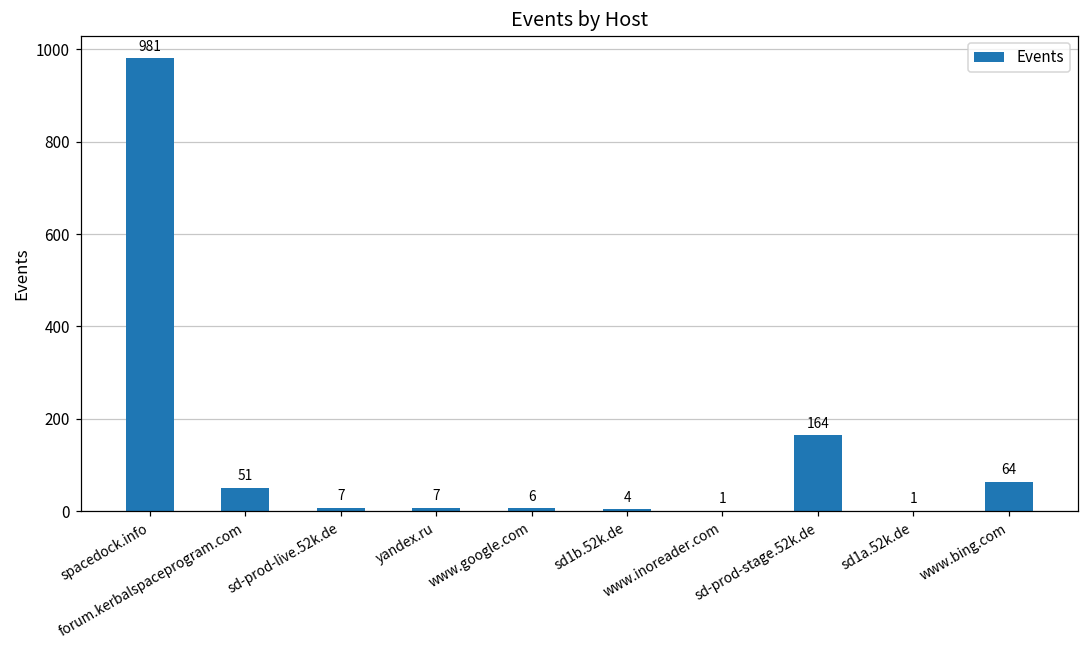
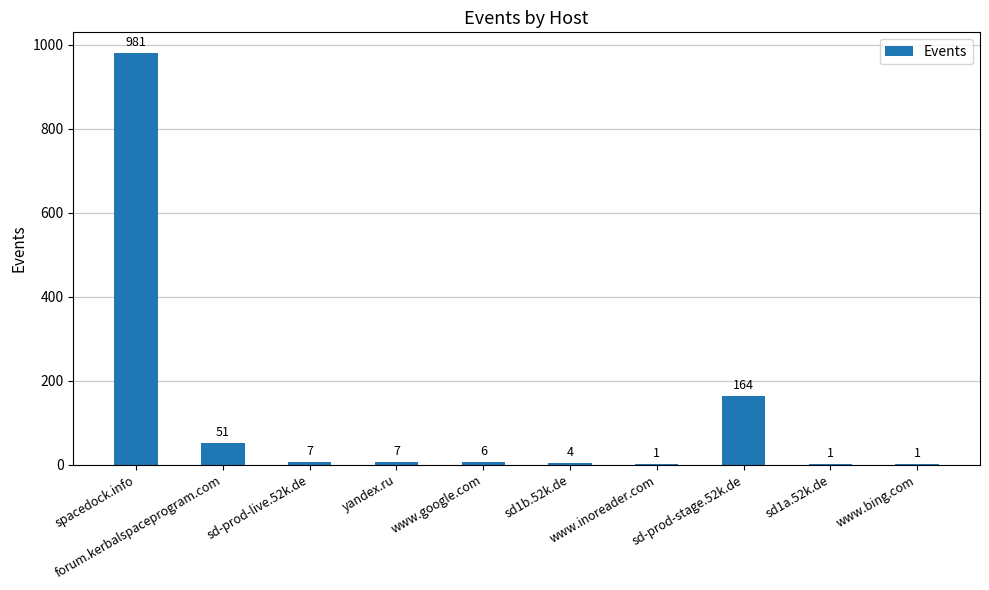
www.bing.com: 64 -> 1
